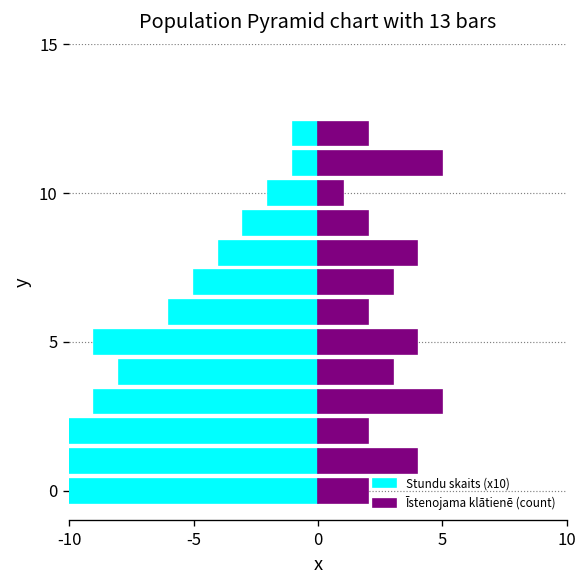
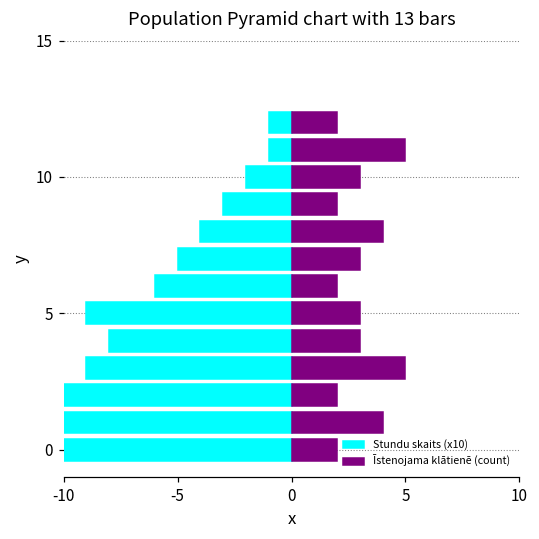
Īstenojama klātienē (count), 10: 1 -> 3
Īstenojama klātienē (count), 5: 4 -> 3
